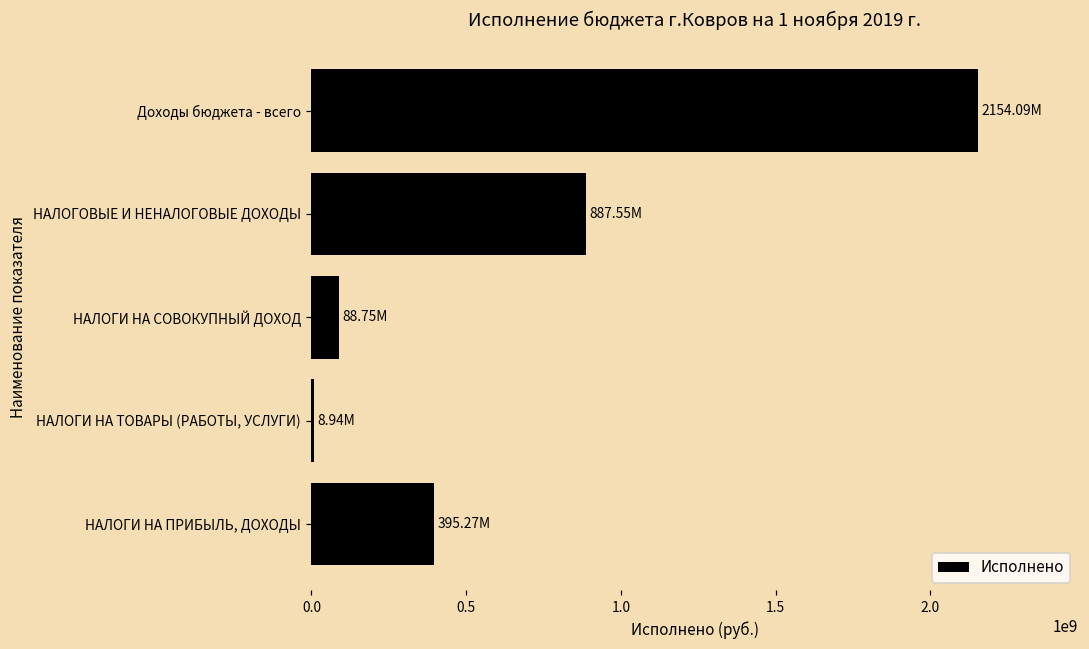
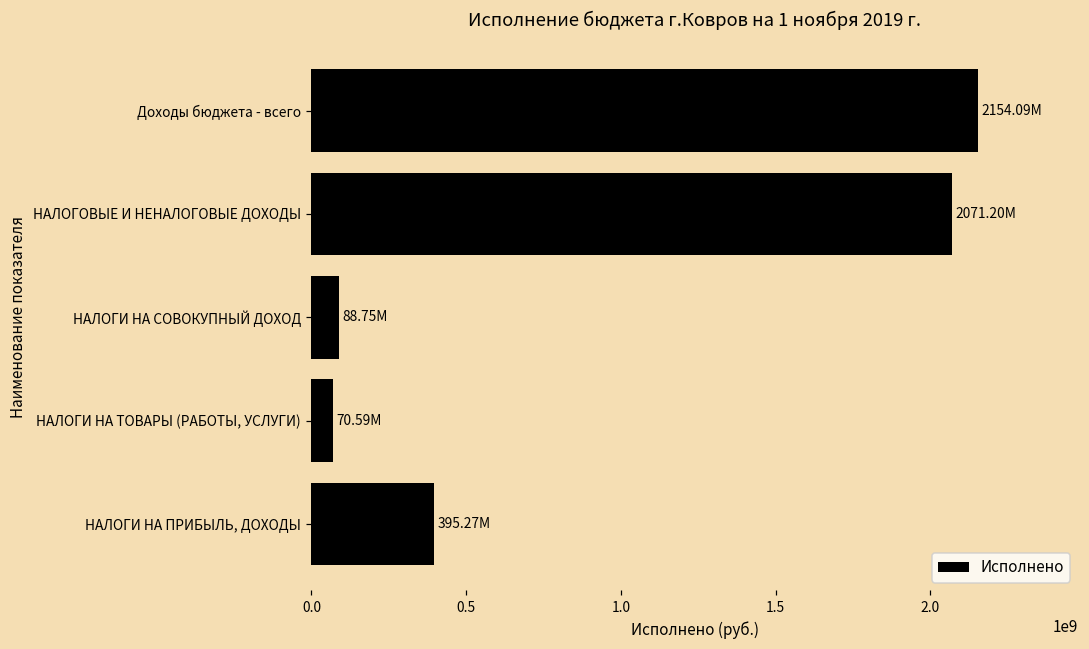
НАЛОГОВЫЕ И НЕНАЛОГОВЫЕ ДОХОДЫ: 887.55M -> 2071.20M
НАЛОГИ НА ТОВАРЫ (РАБОТЫ, УСЛУГИ): 8.94M -> 70.59M
